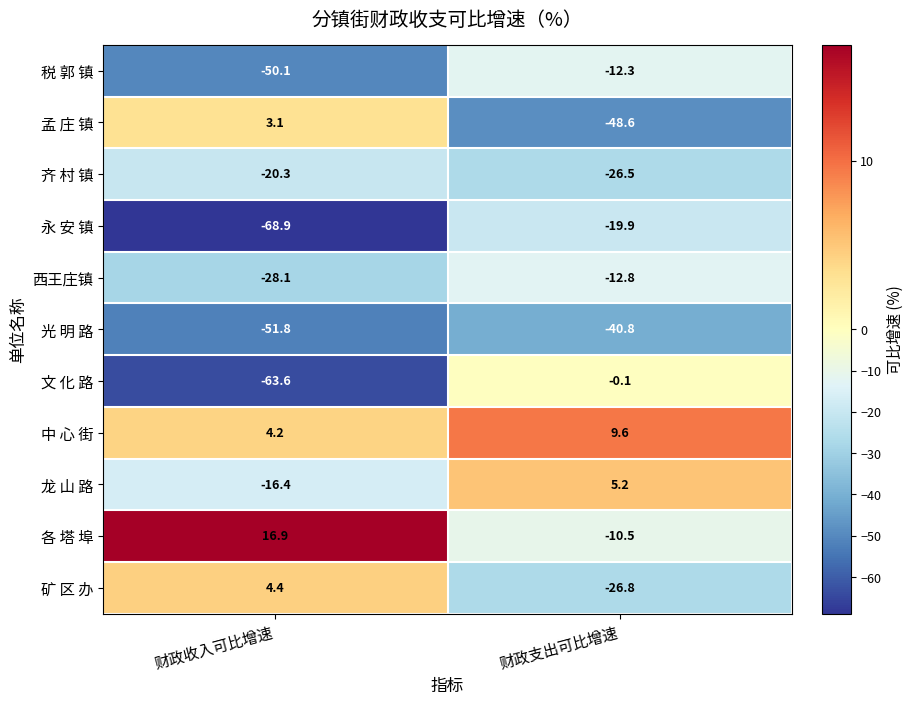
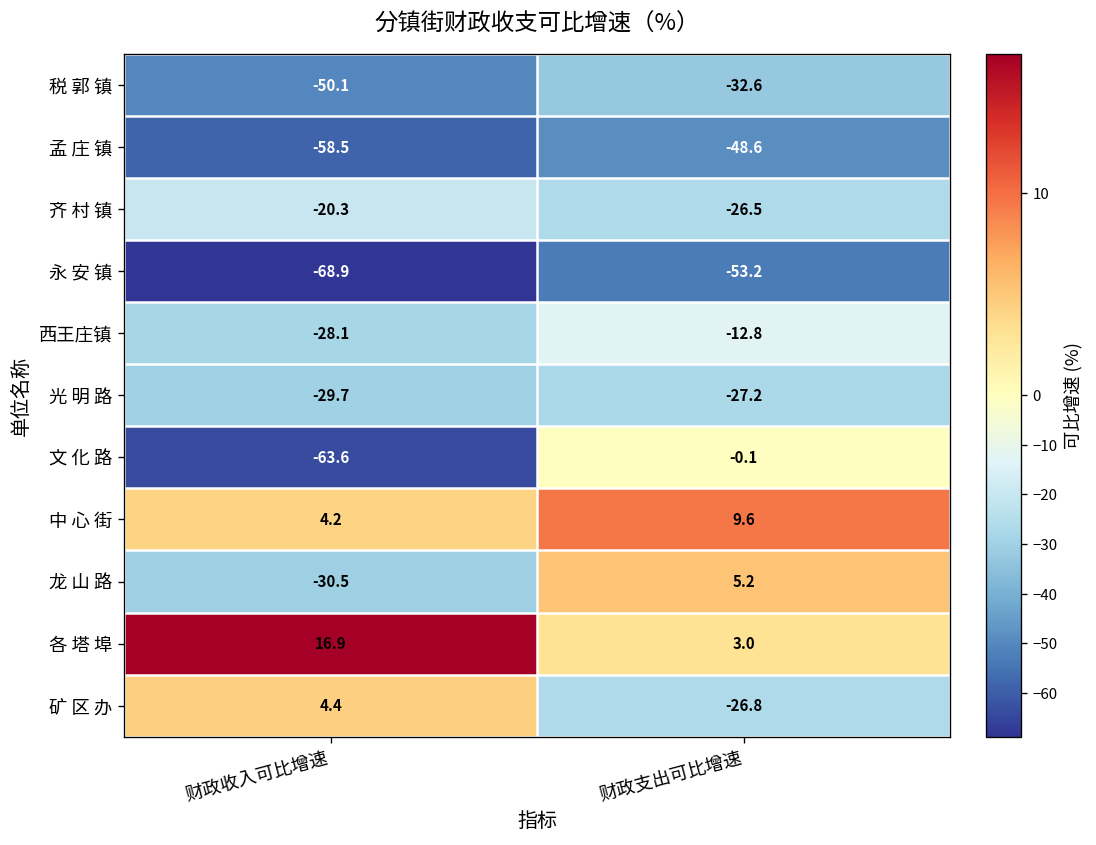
税 郭 镇, 财政支出可比增速: -12.3 -> -32.6
孟 庄 镇, 财政收入可比增速: 3.1 -> -58.5
永 安 镇, 财政支出可比增速: -19.9 -> -53.2
光 明 路, 财政收入可比增速: -51.8 -> -29.7
光 明 路, 财政支出可比增速: -40.8 -> -27.2
龙 山 路, 财政收入可比增速: -16.4 -> -30.5
各 塔 埠, 财政支出可比增速: -10.5 -> 3.0
